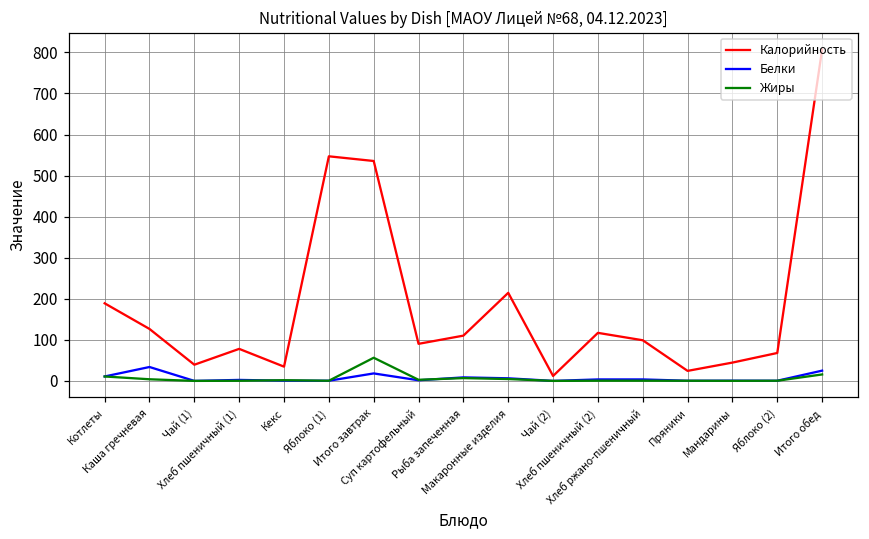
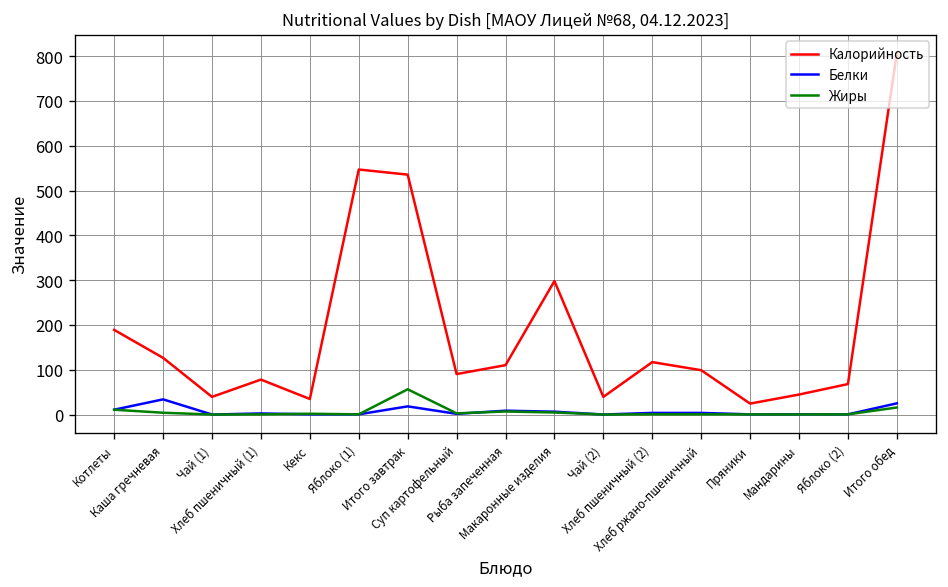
Калорийность, Макаронные изделия: 210 -> 300
Калорийность, Чай (2): 10 -> 40
